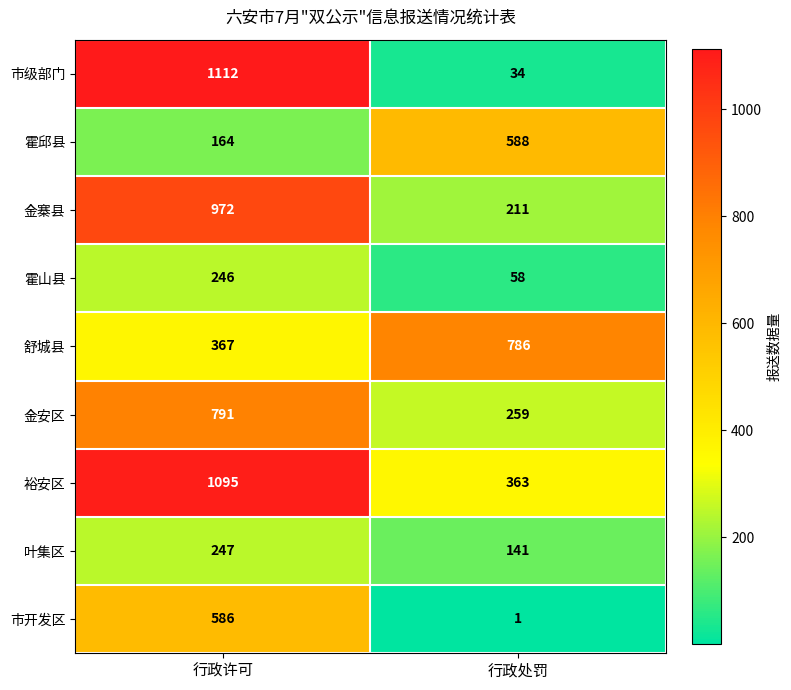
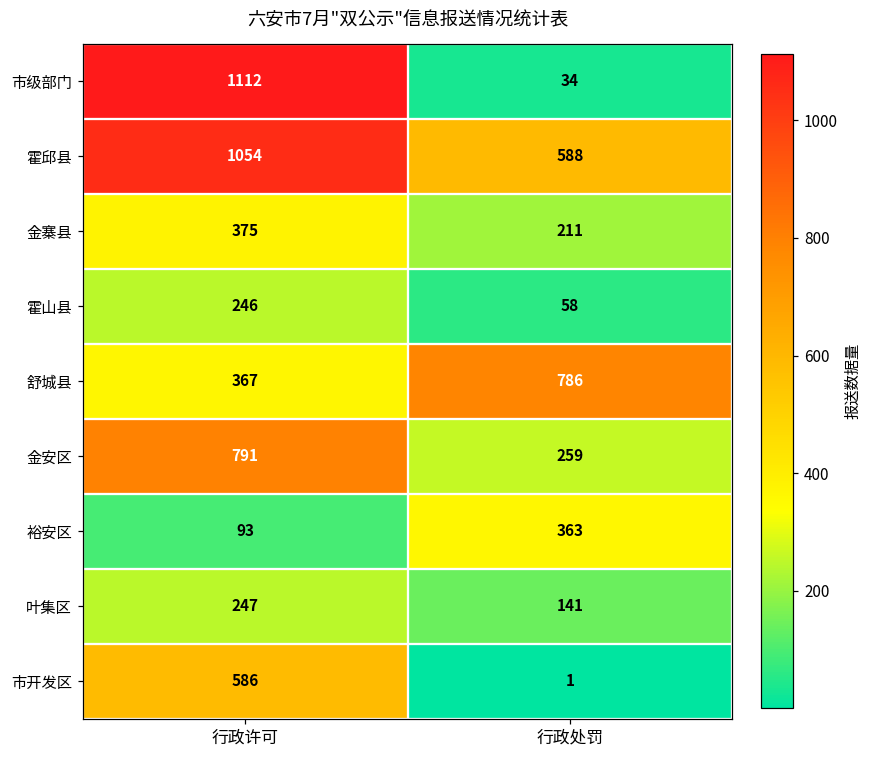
霍邱县, 行政许可: 164 -> 1054
金寨县, 行政许可: 972 -> 375
裕安区, 行政许可: 1095 -> 93
